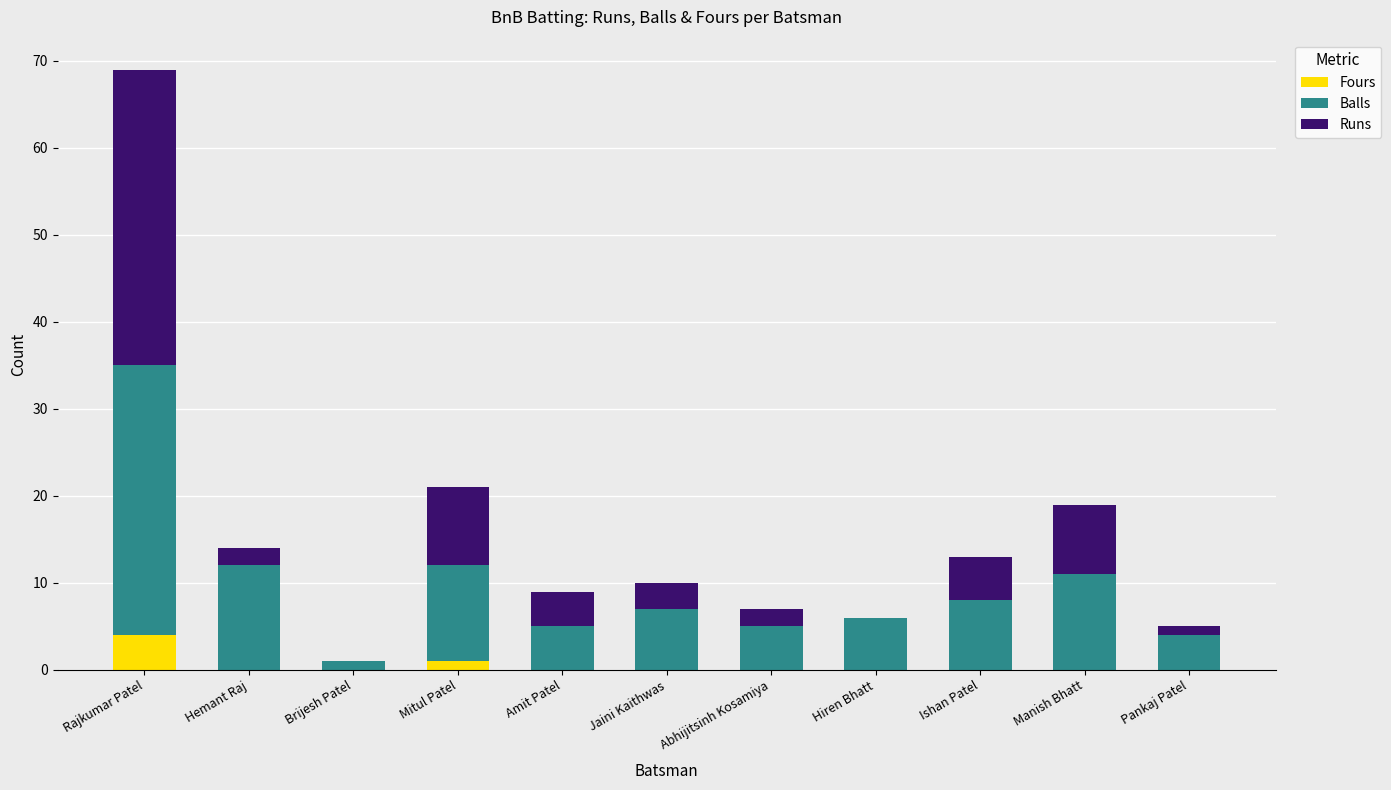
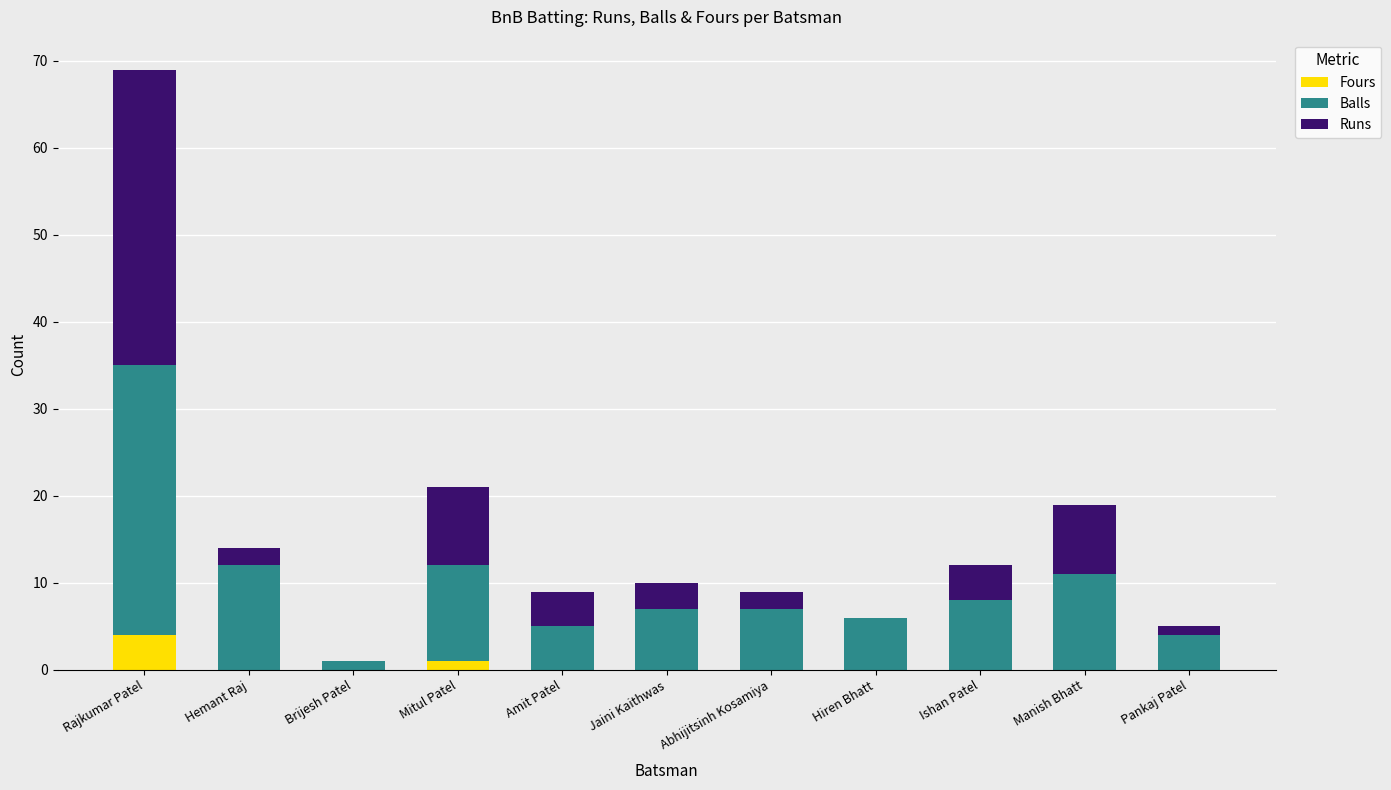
Balls, Abhijitsinh Kosamiya: 5 -> 7
Runs, Ishan Patel: 5 -> 4
